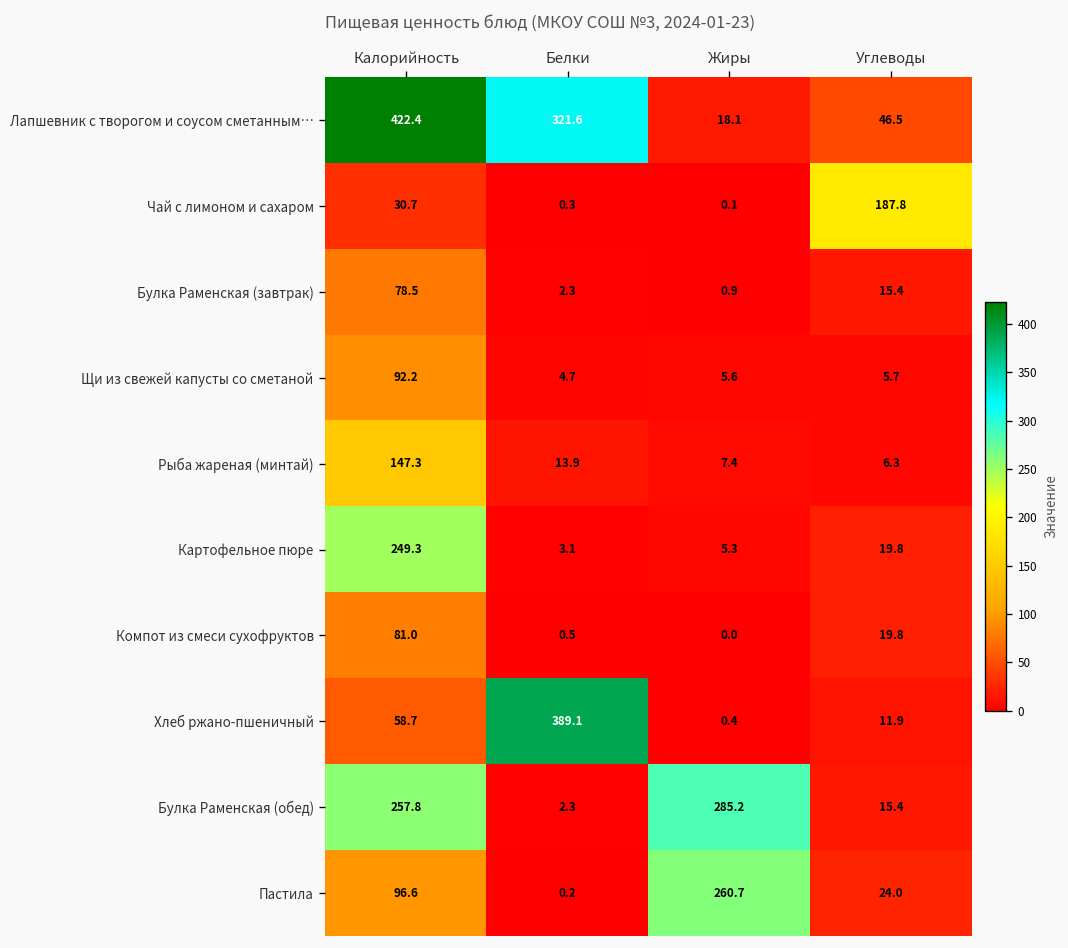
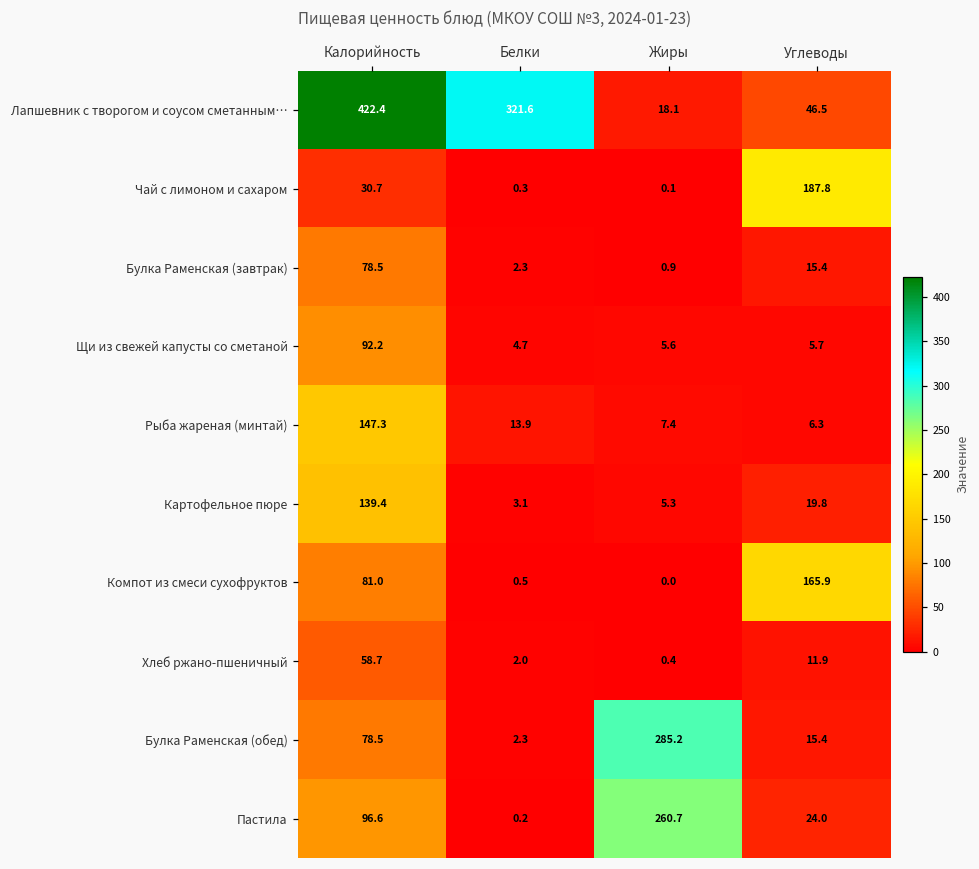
Картофельное пюре, Калорийность: 249.3 -> 139.4
Компот из смеси сухофруктов, Углеводы: 19.8 -> 165.9
Хлеб ржано-пшеничный, Белки: 389.1 -> 2.0
Булка Раменская (обед), Калорийность: 257.8 -> 78.5
